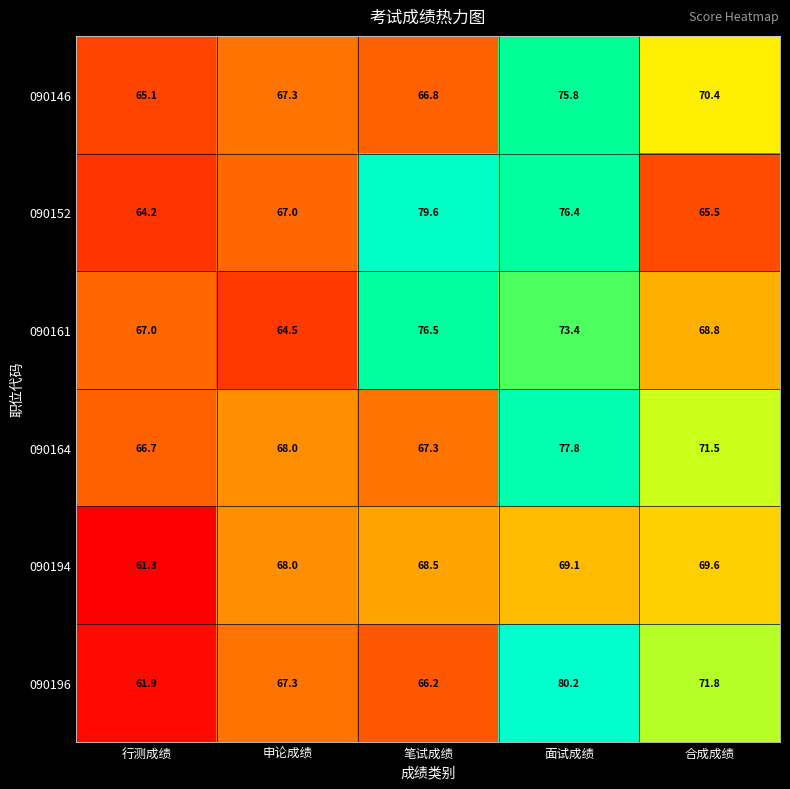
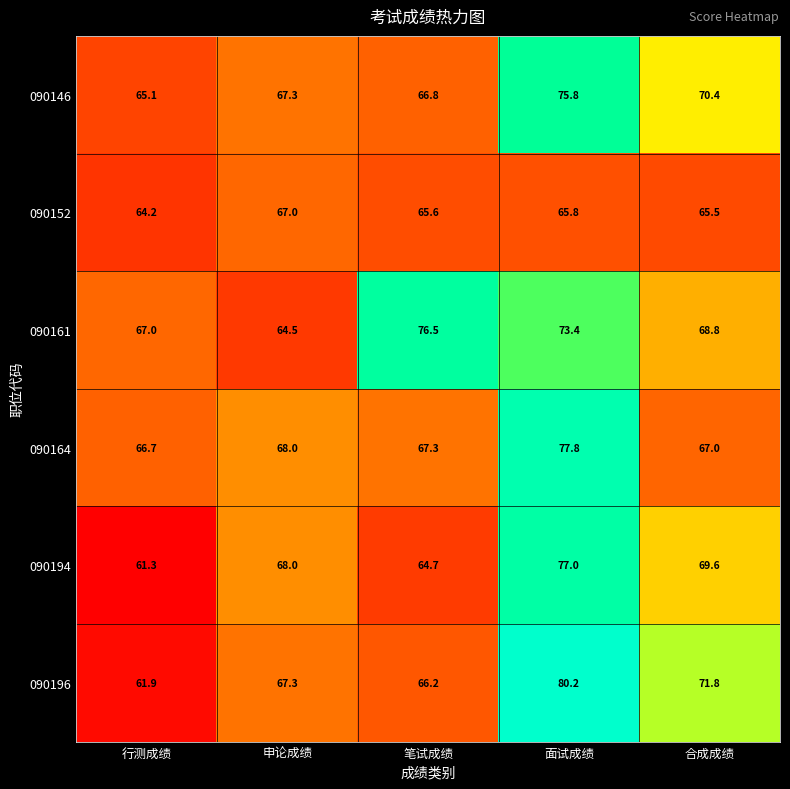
090152, 笔试成绩: 79.6 -> 65.6
090152, 面试成绩: 76.4 -> 65.8
090164, 合成成绩: 71.5 -> 67.0
090194, 笔试成绩: 68.5 -> 64.7
090194, 面试成绩: 69.1 -> 77.0
